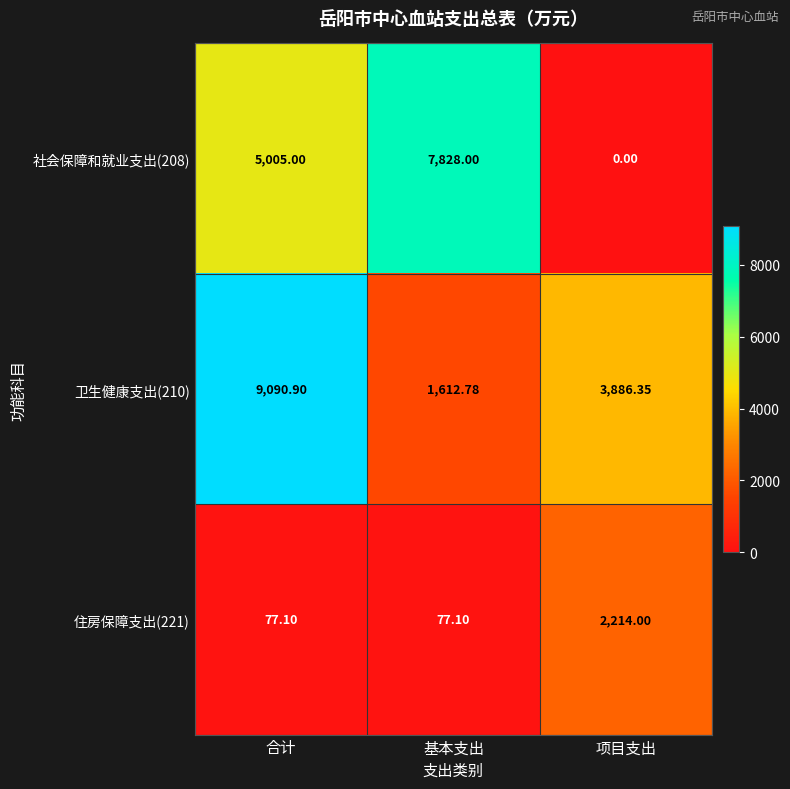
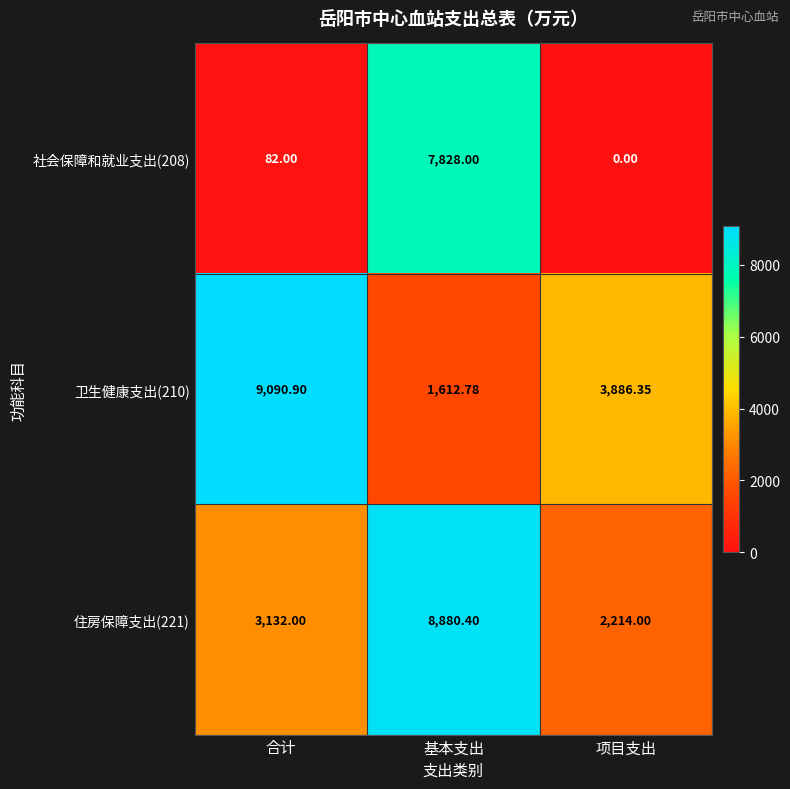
社会保障和就业支出(208), 合计: 5,005.00 -> 82.00
住房保障支出(221), 合计: 77.10 -> 3,132.00
住房保障支出(221), 基本支出: 77.10 -> 8,880.40
